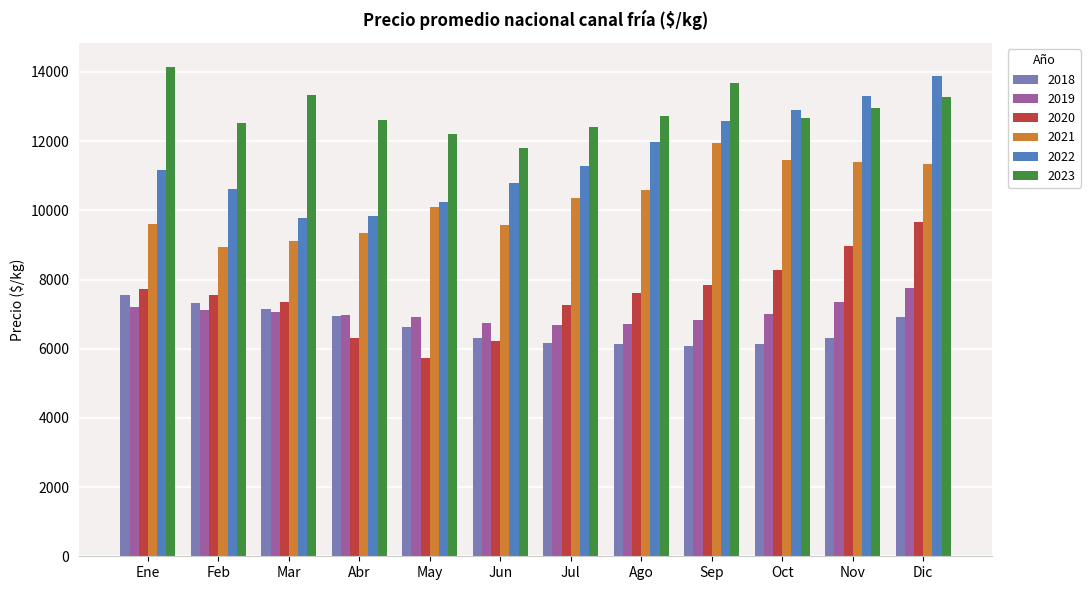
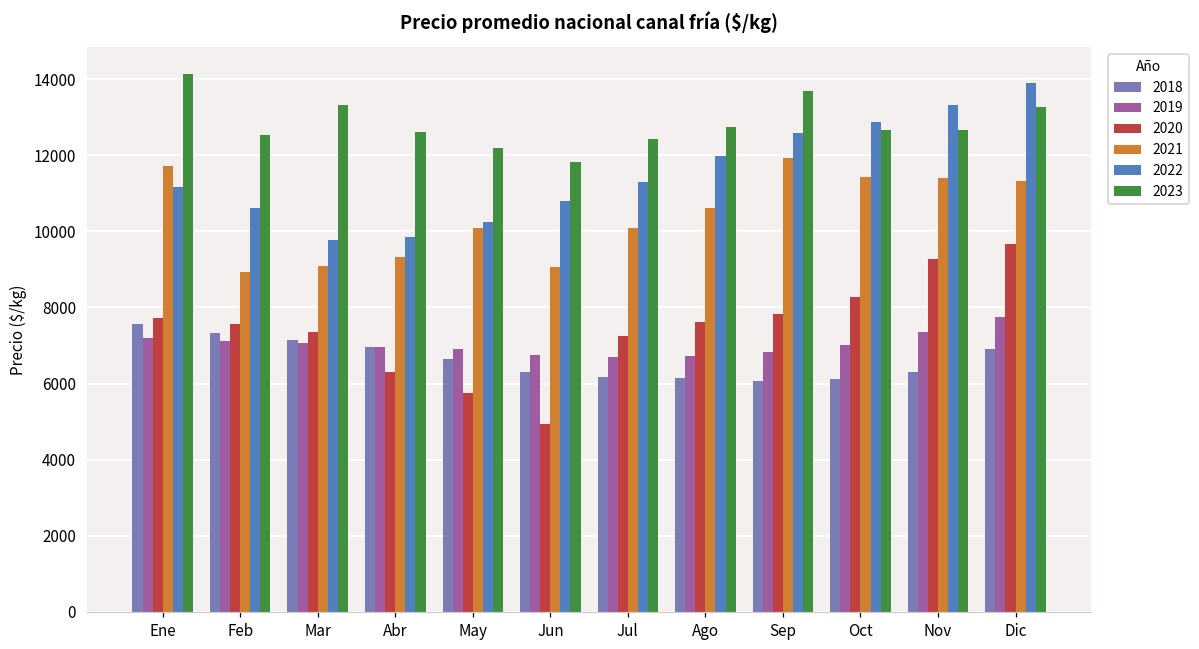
2021, Ene: 9600 -> 11700
2020, Jun: 6200 -> 4900
2021, Jun: 9600 -> 9100
2021, Jul: 10400 -> 10100
2020, Nov: 9000 -> 9300
2023, Nov: 13000 -> 12700
